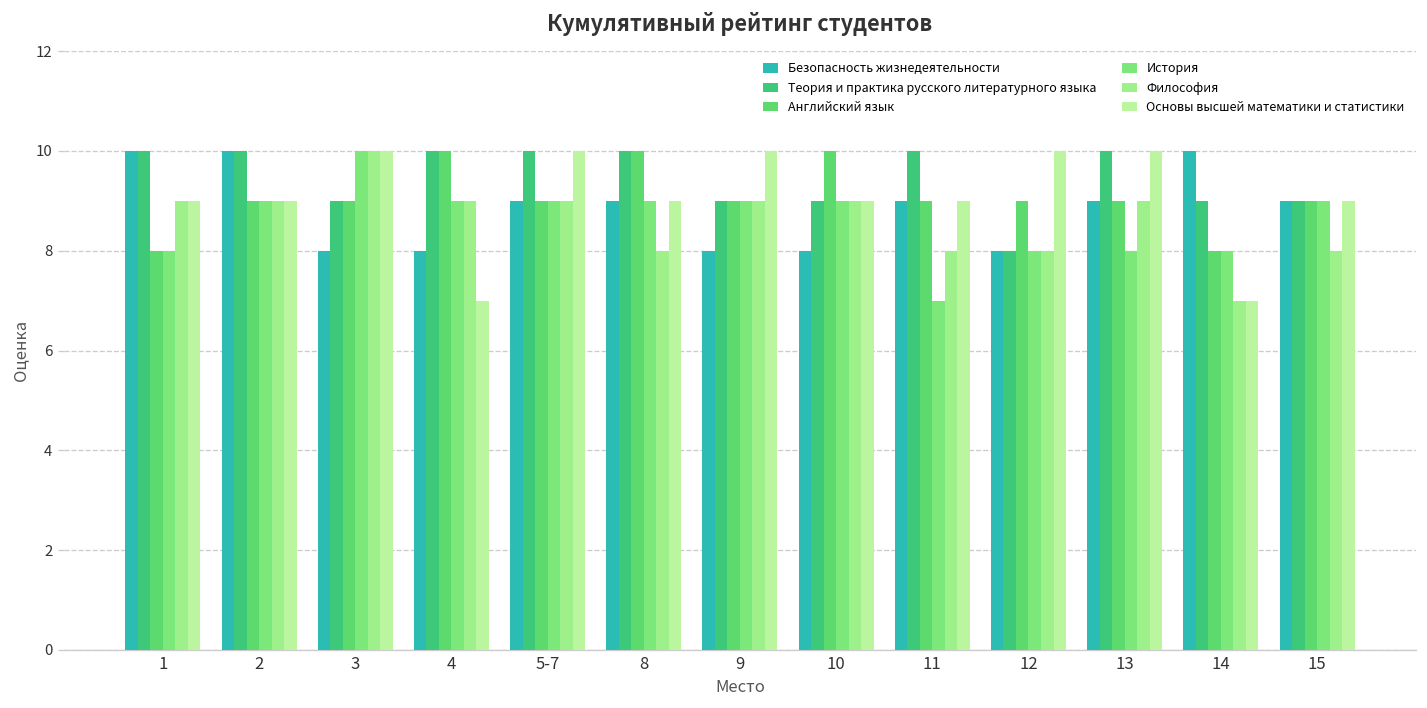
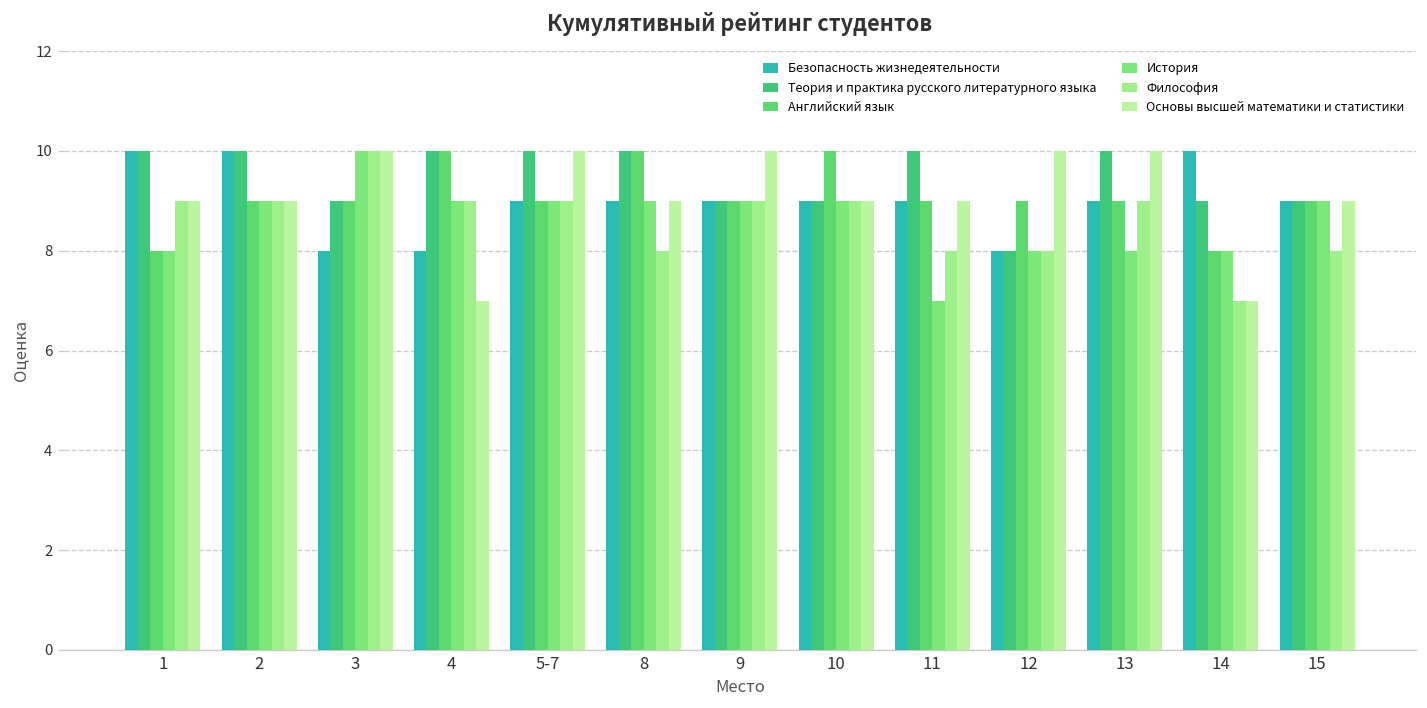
Безопасность жизнедеятельности, 9: 8 -> 9
Безопасность жизнедеятельности, 10: 8 -> 9
